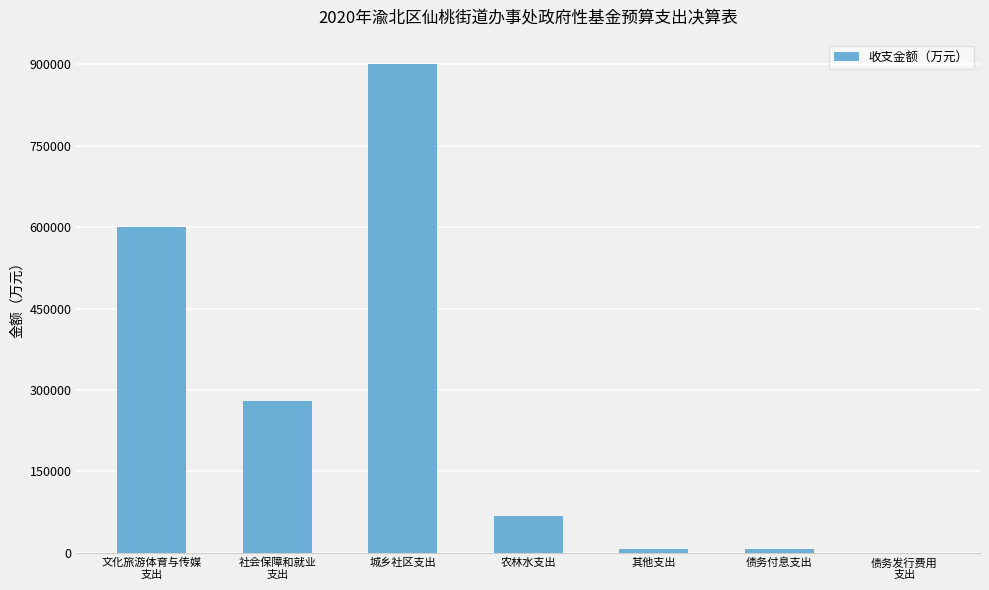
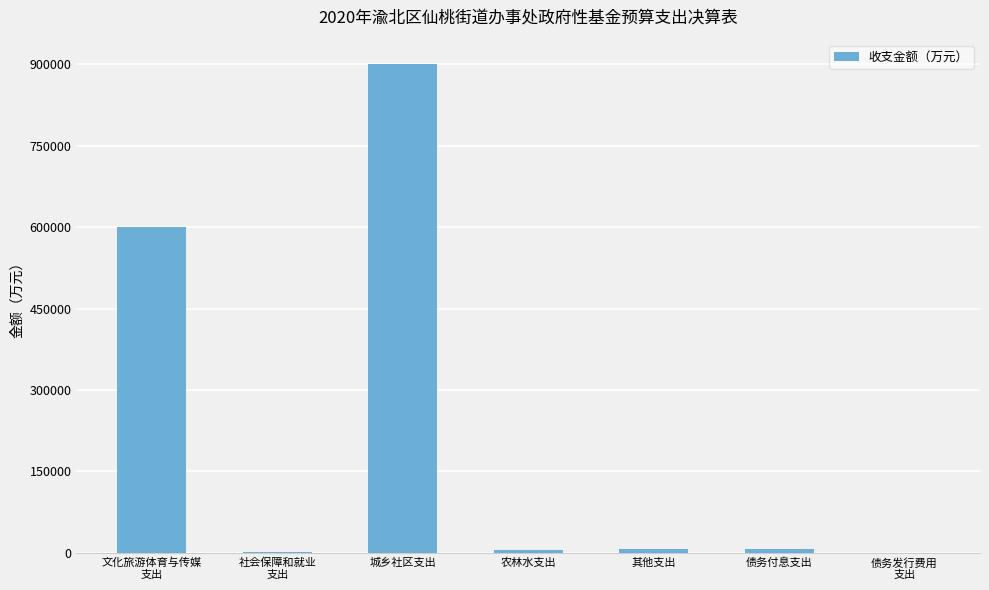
社会保障和就业 支出: 280000 -> 0
农林水支出: 70000 -> 0
